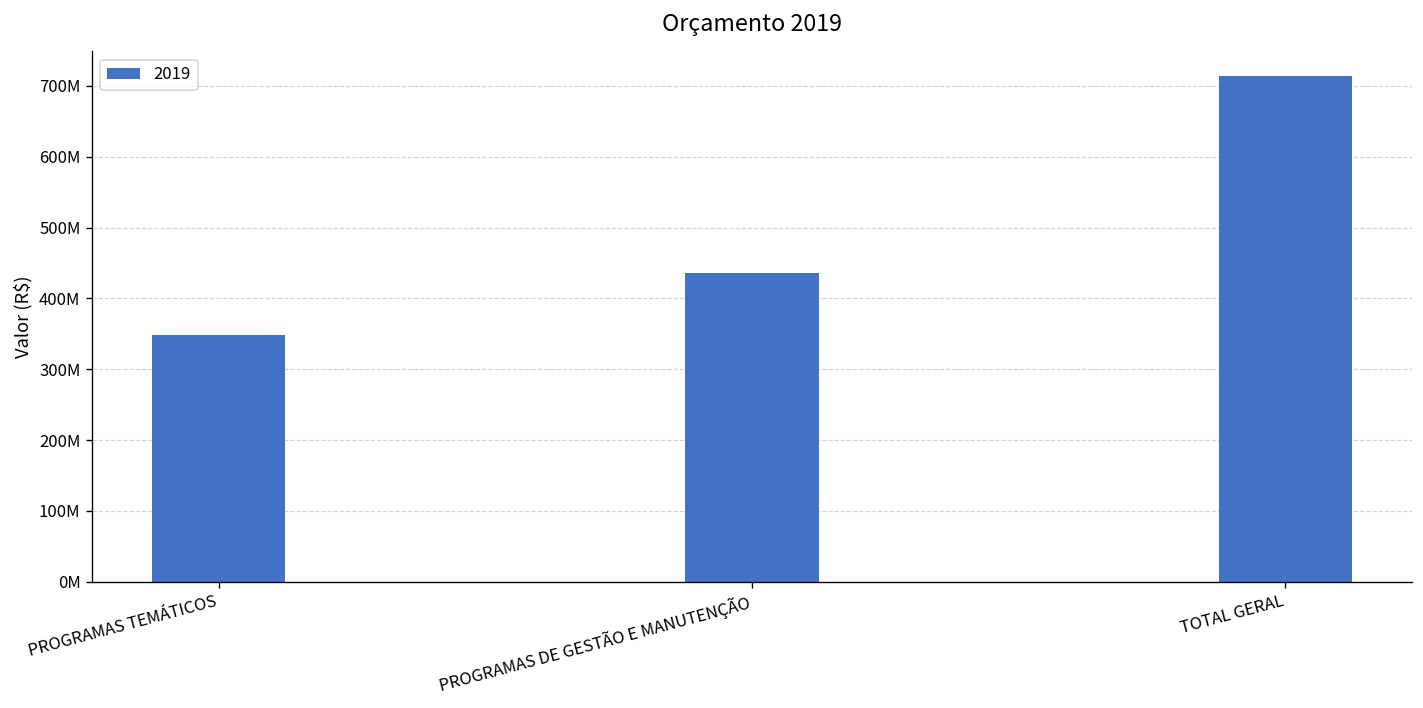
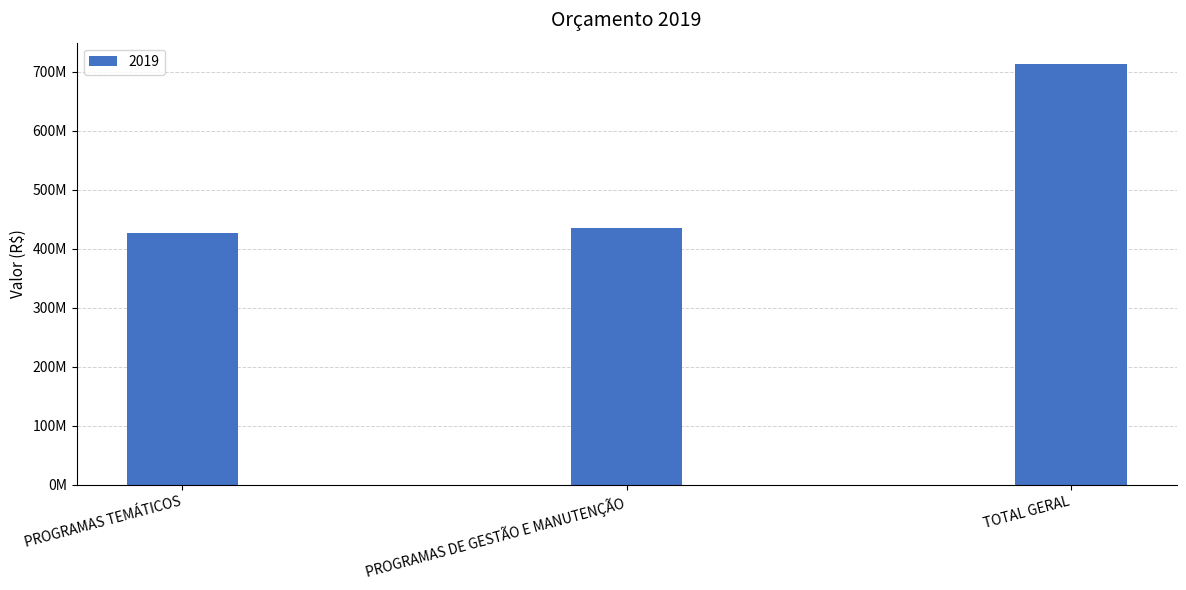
PROGRAMAS TEMÁTICOS: 350000000 -> 430000000
